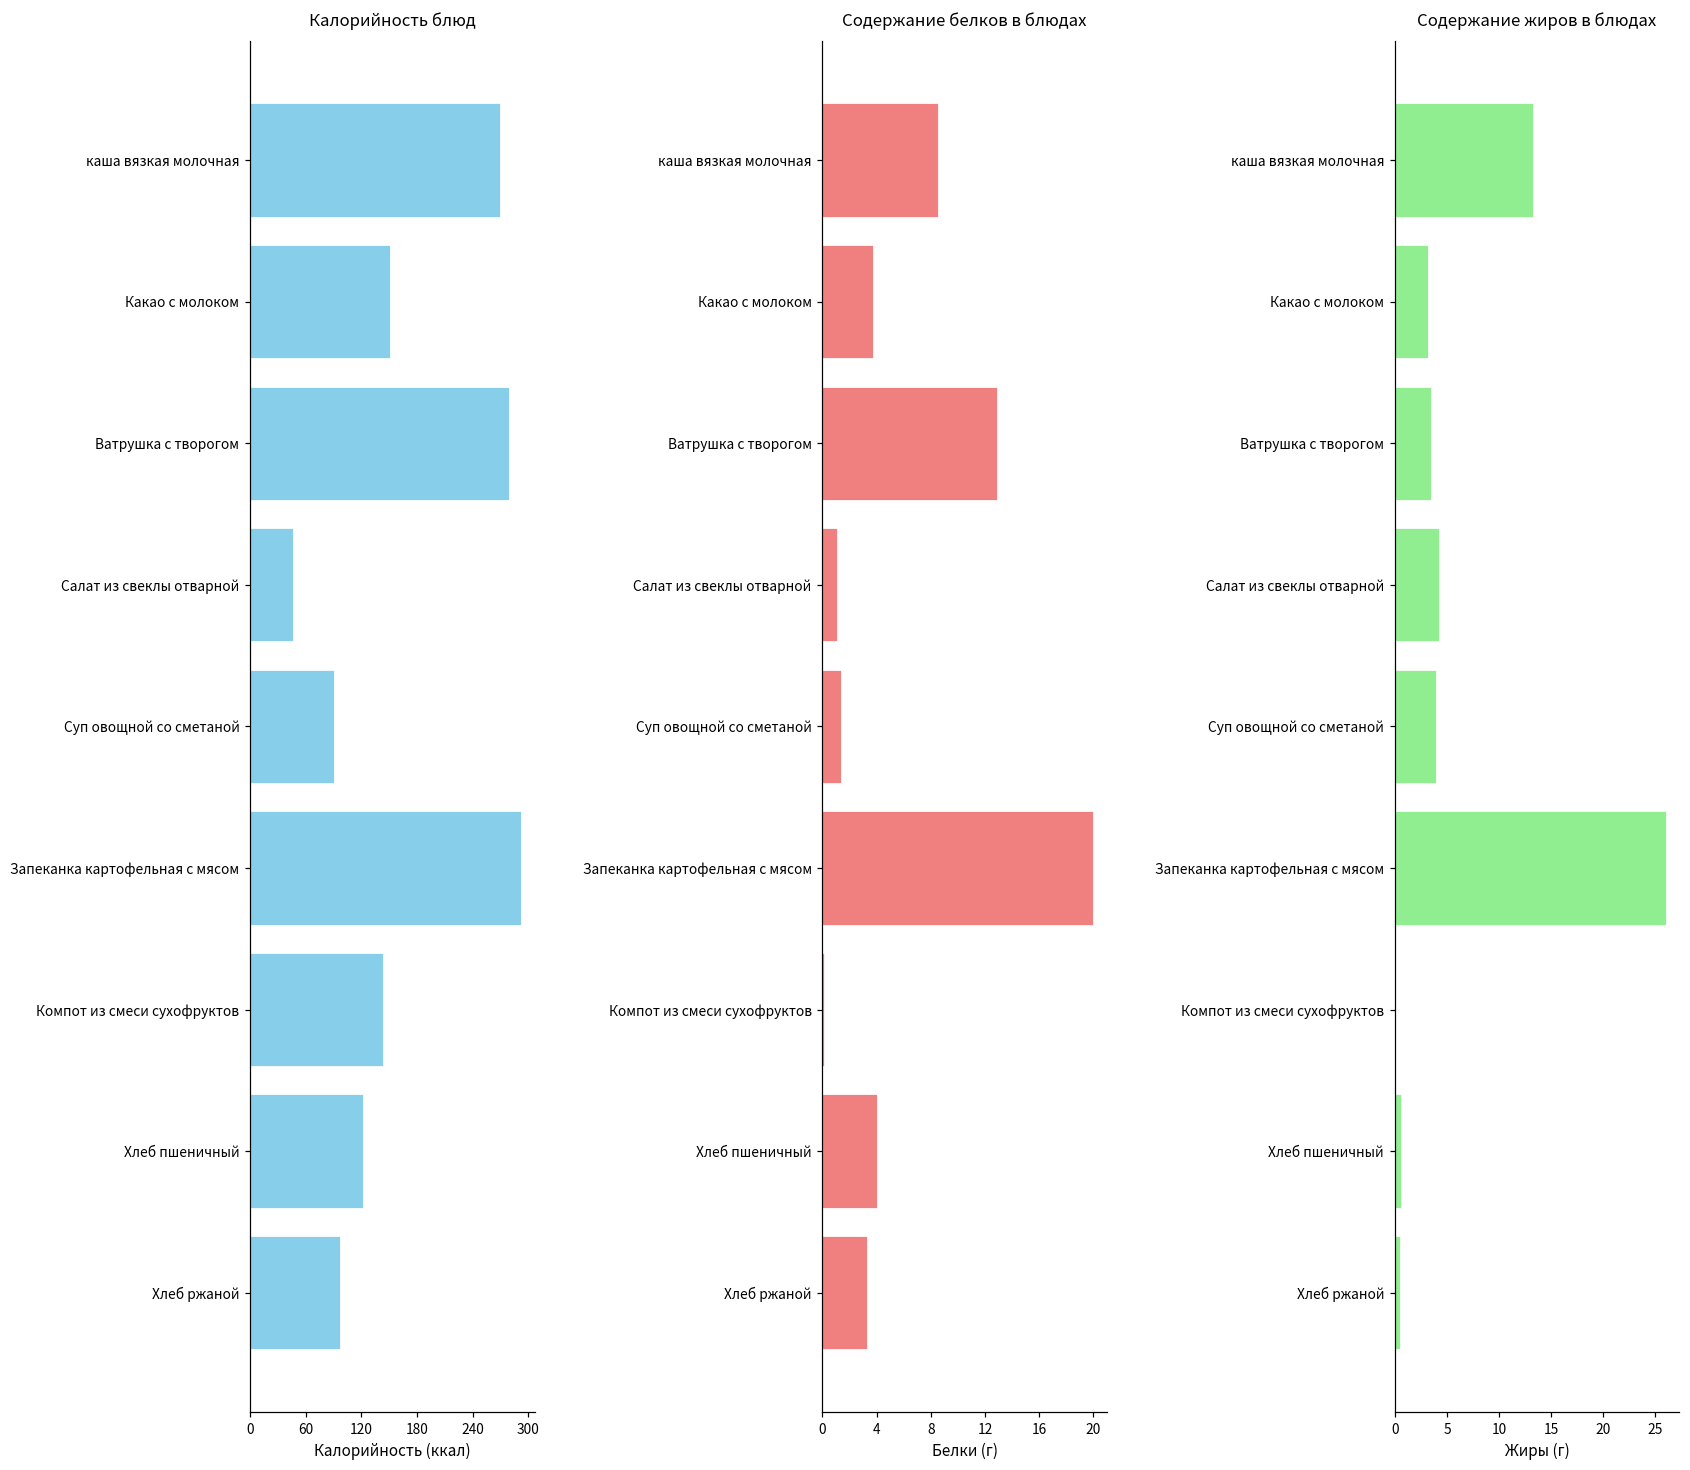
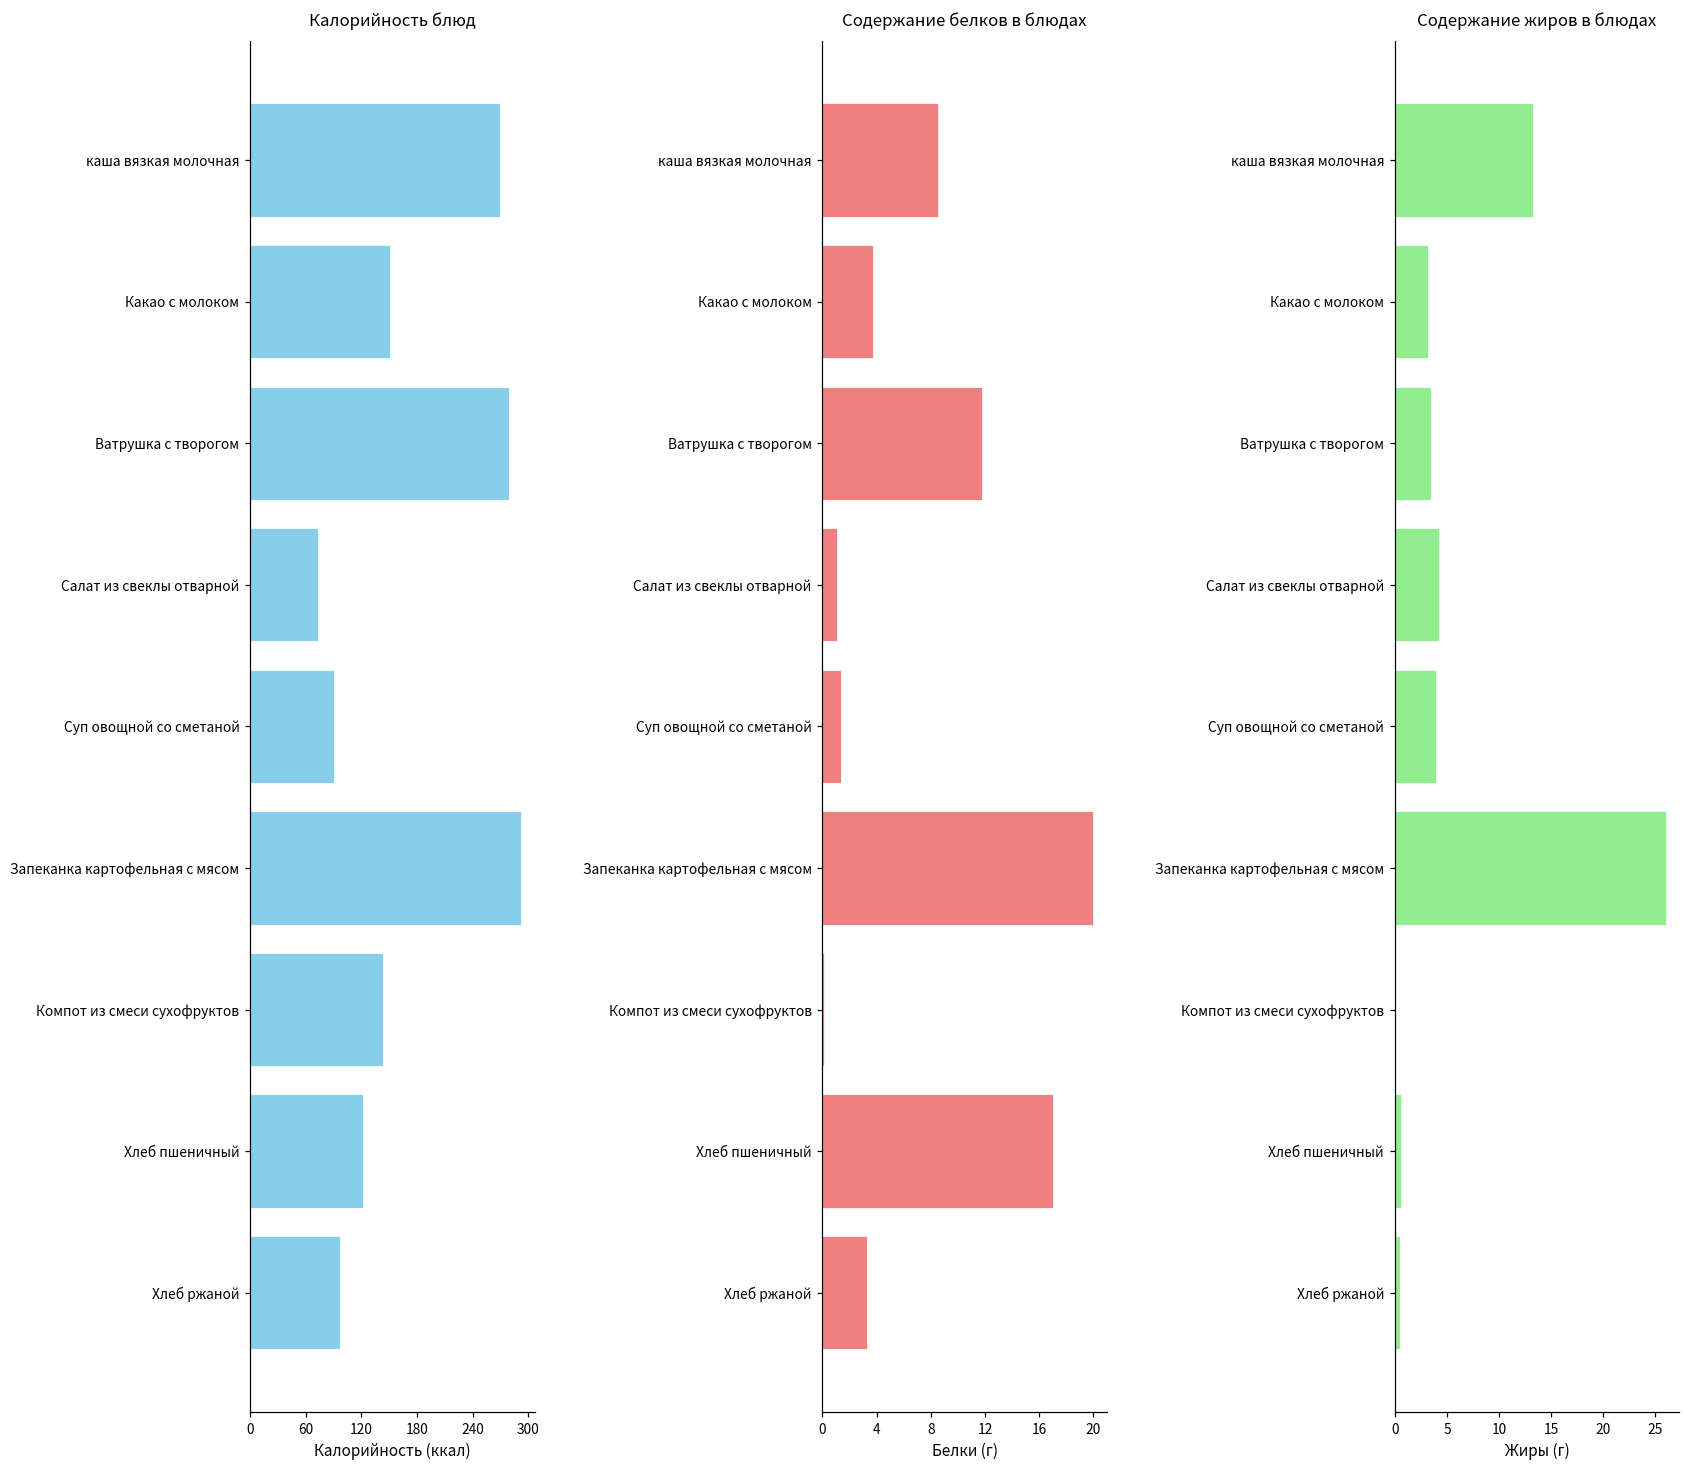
Калорийность блюд, Салат из свеклы отварной: 50 -> 70
Содержание белков в блюдах, Ватрушка с творогом: 12.9 -> 11.7
Содержание белков в блюдах, Хлеб пшеничный: 4 -> 17
